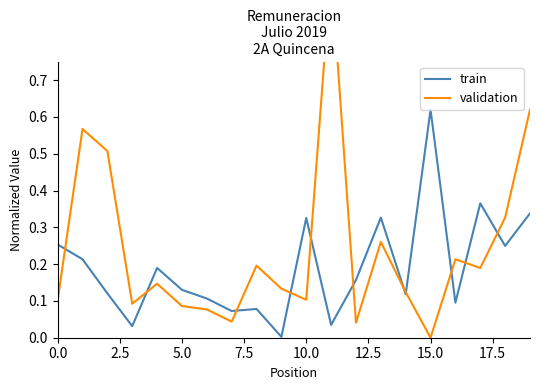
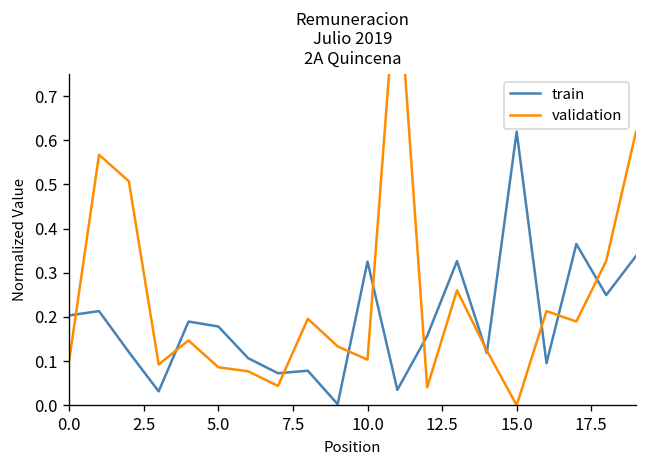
train, 0.0: 0.25 -> 0.20
train, 5.0: 0.13 -> 0.18
